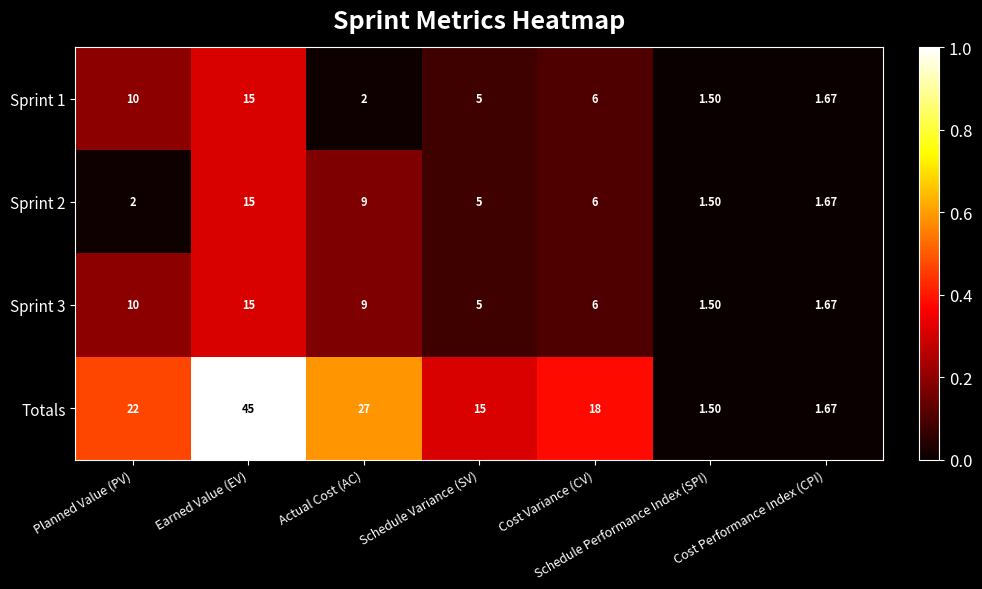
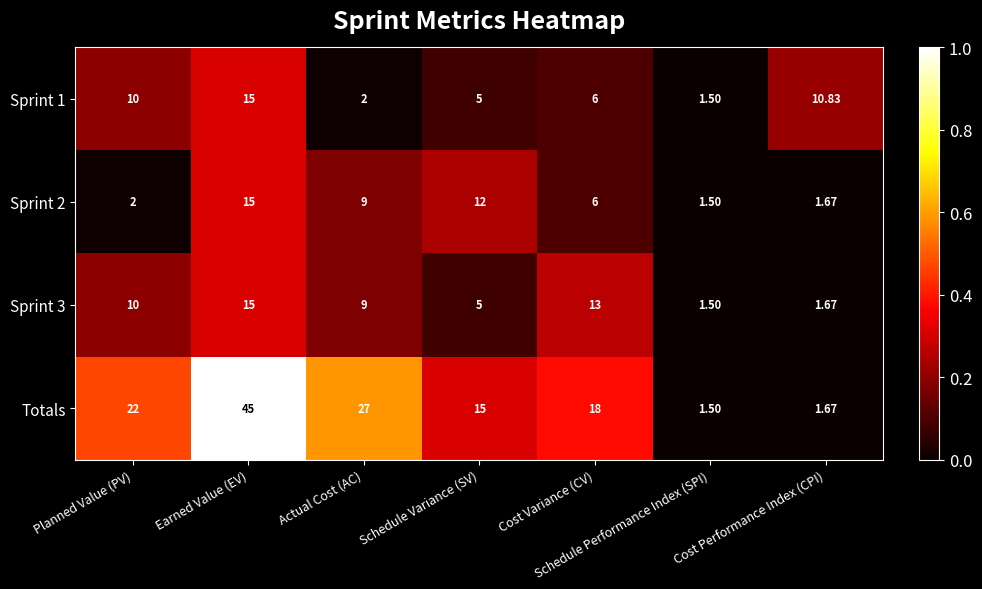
Sprint 1, Cost Performance Index (CPI): 1.67 -> 10.83
Sprint 2, Schedule Variance (SV): 5 -> 12
Sprint 3, Cost Variance (CV): 6 -> 13
